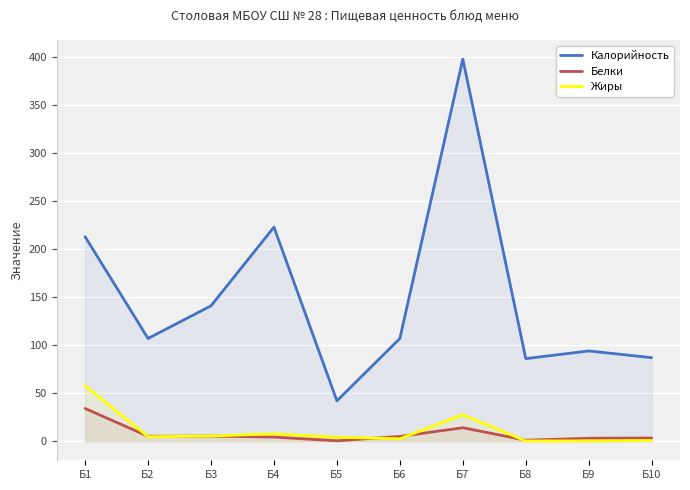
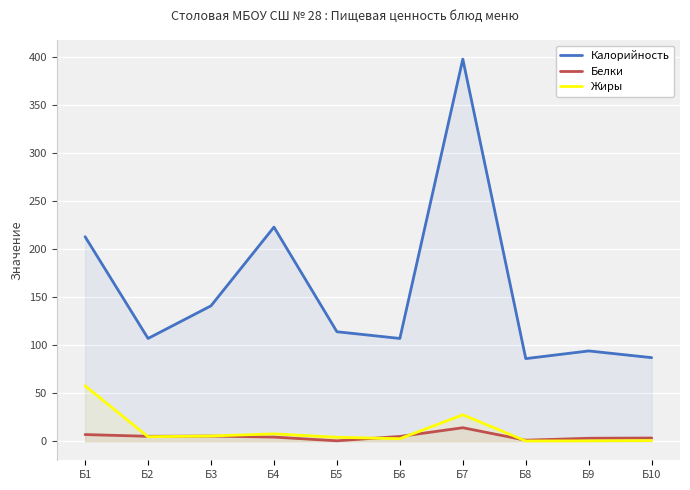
Белки, Б1: 30 -> 10
Калорийность, Б5: 40 -> 110
